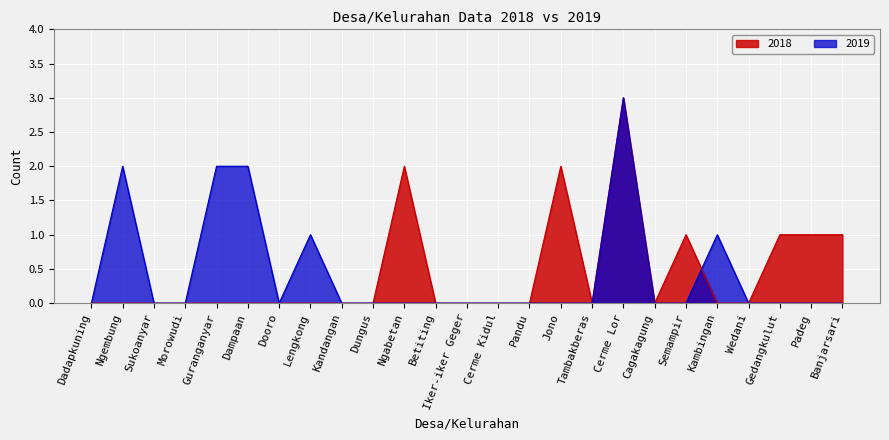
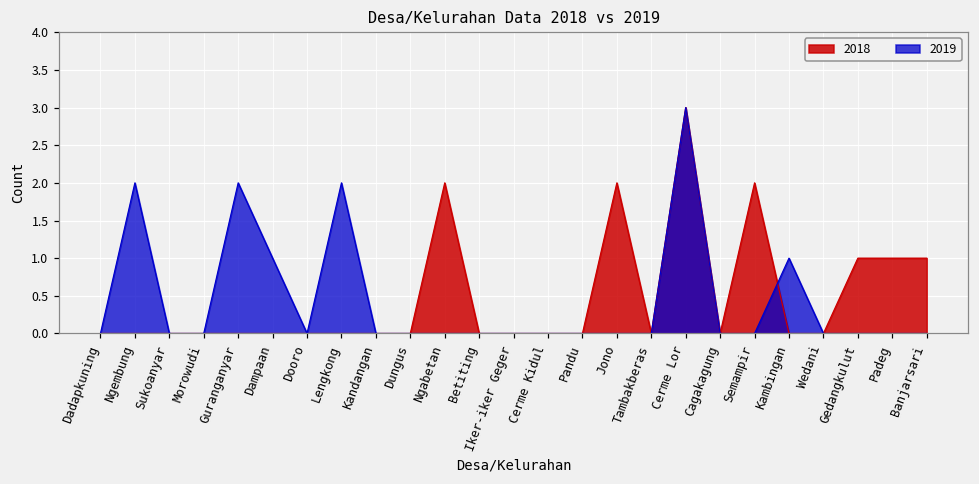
2019, Dampaan: 2 -> 1
2019, Lengkong: 1 -> 2
2018, Semampir: 1 -> 2
